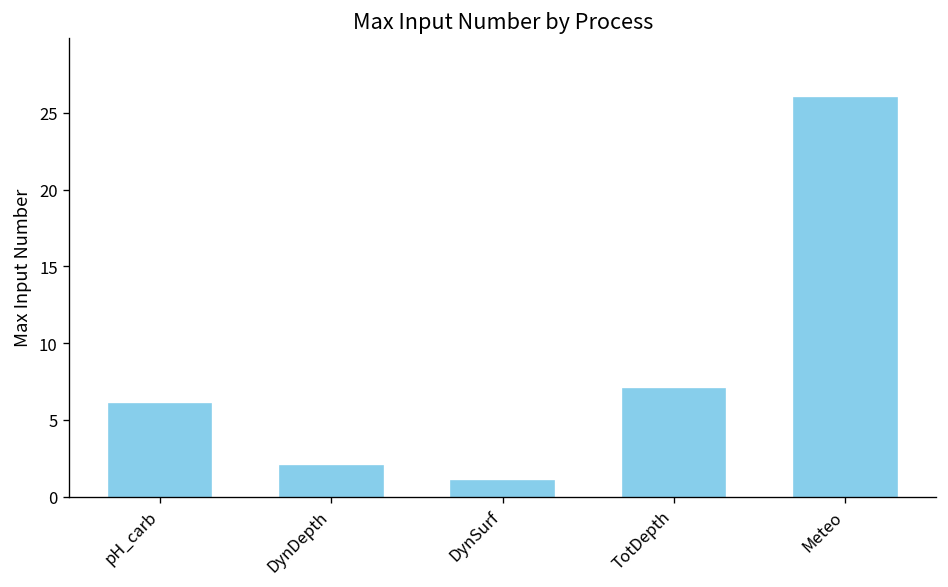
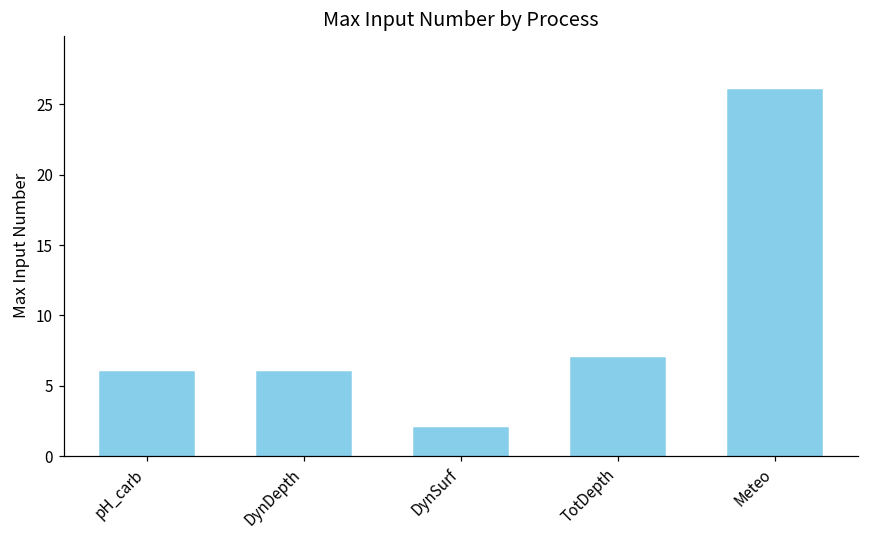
DynDepth: 2 -> 6
DynSurf: 1 -> 2
